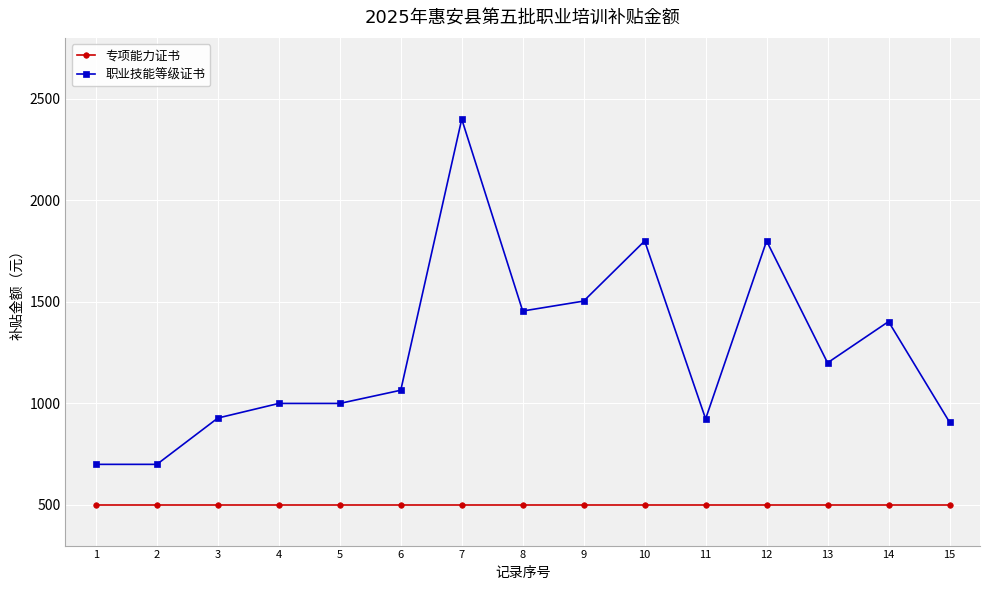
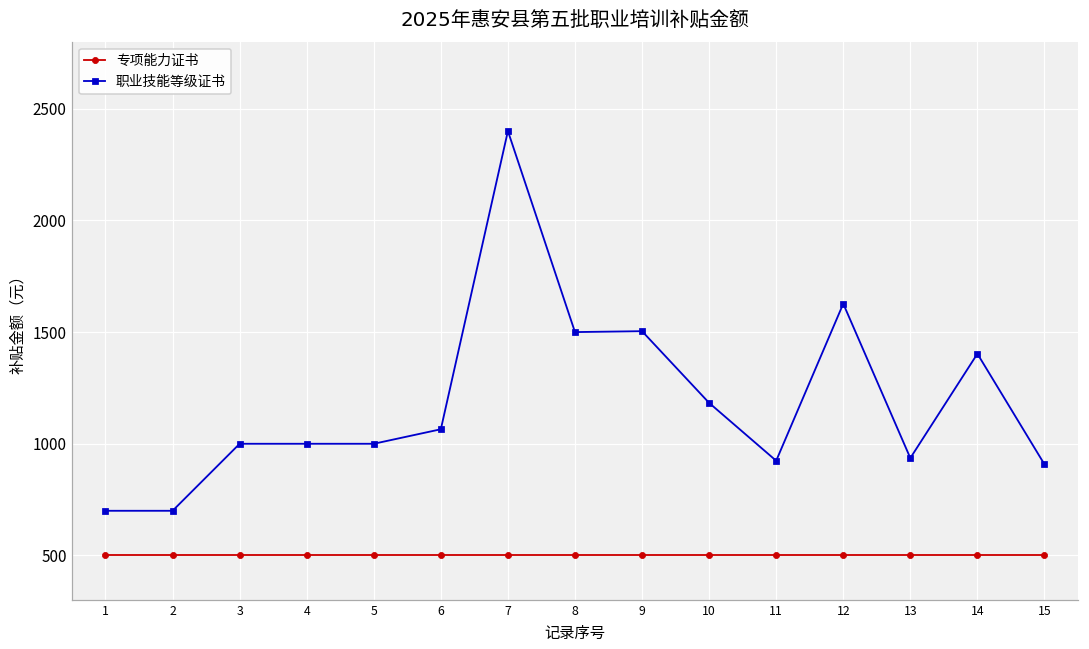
职业技能等级证书, 3: 930 -> 1000
职业技能等级证书, 8: 1460 -> 1500
职业技能等级证书, 10: 1800 -> 1180
职业技能等级证书, 12: 1800 -> 1630
职业技能等级证书, 13: 1200 -> 940
